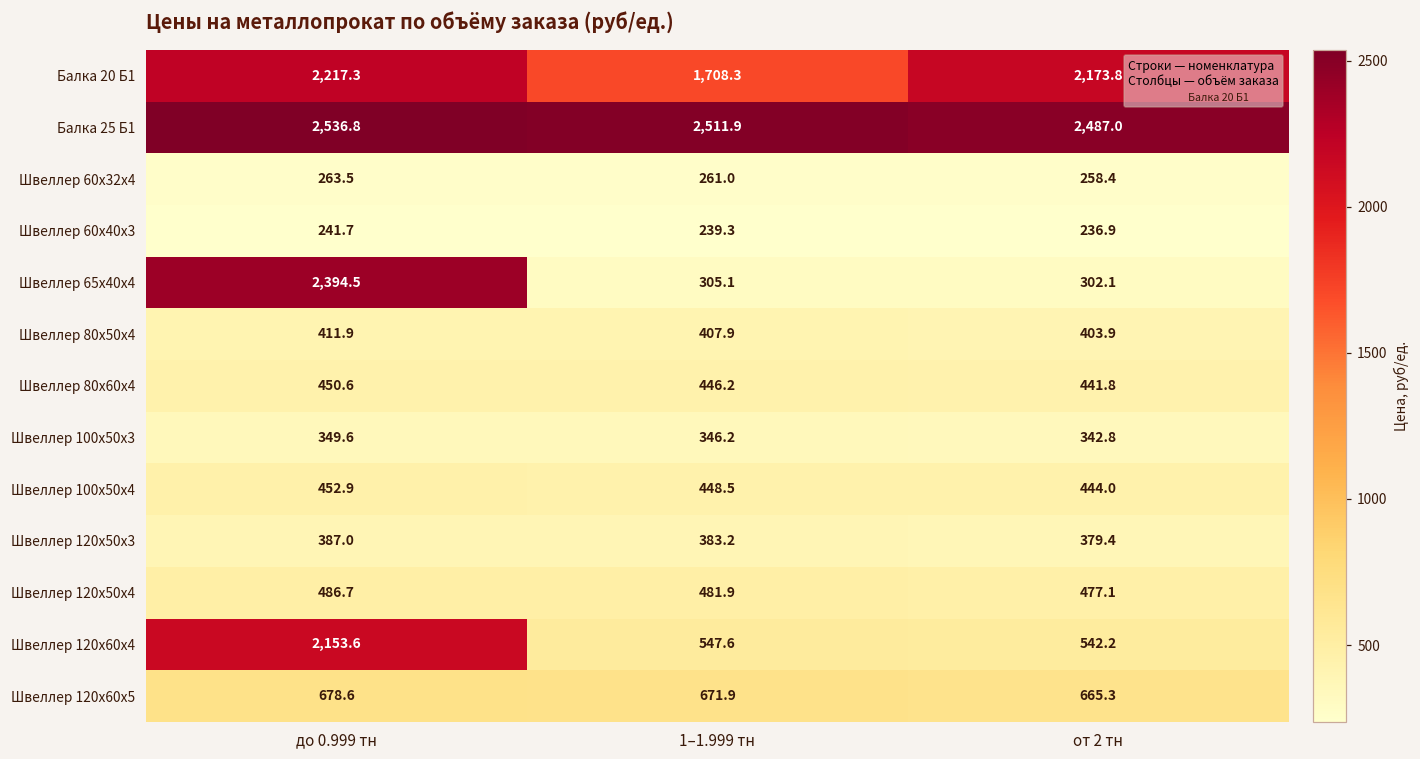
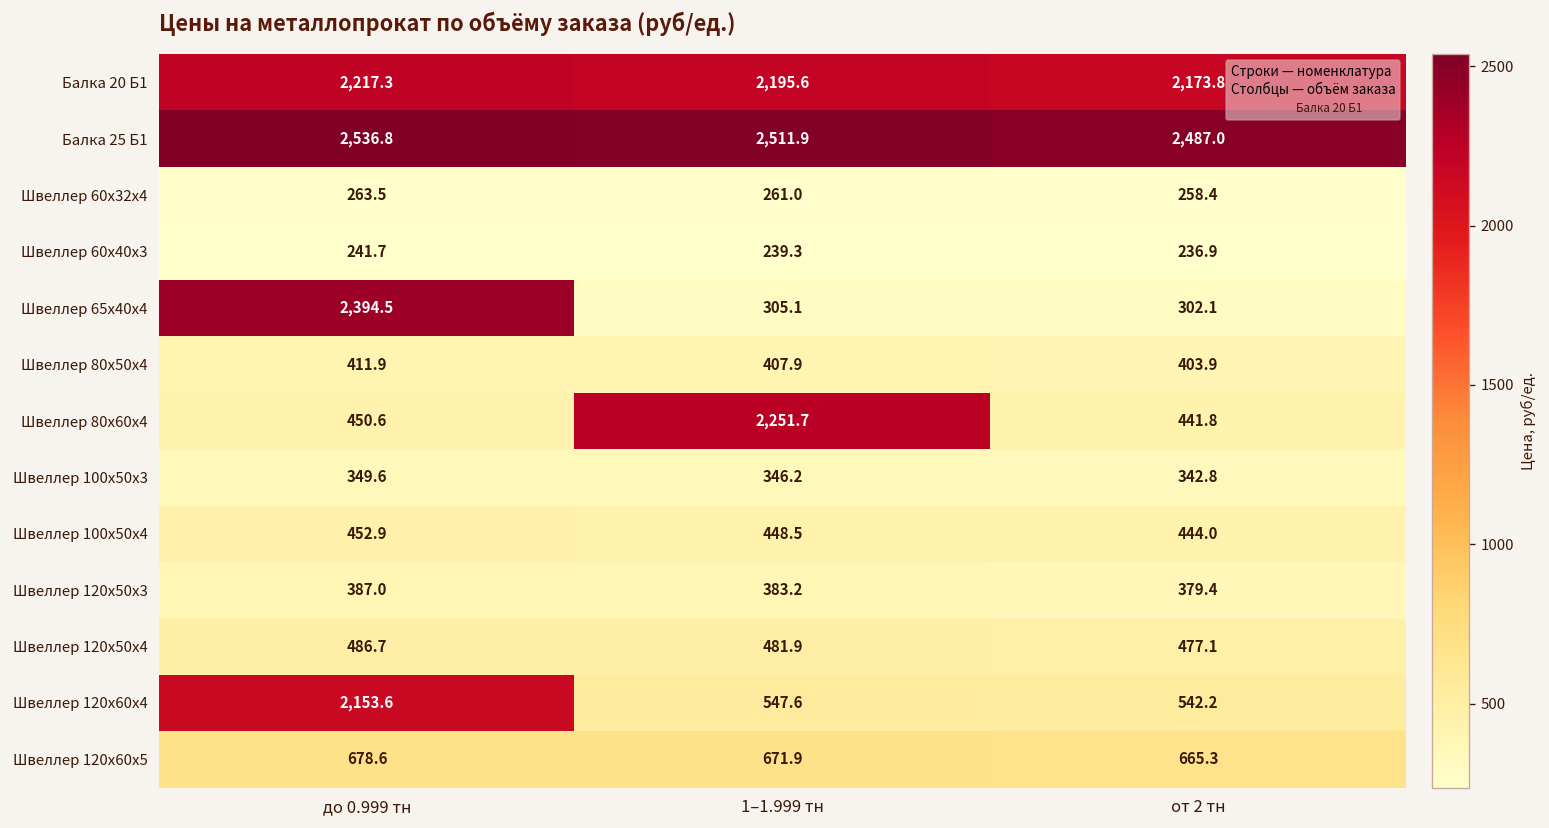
Балка 20 Б1, 1–1.999 тн: 1,708.3 -> 2,195.6
Швеллер 80х60х4, 1–1.999 тн: 446.2 -> 2,251.7
